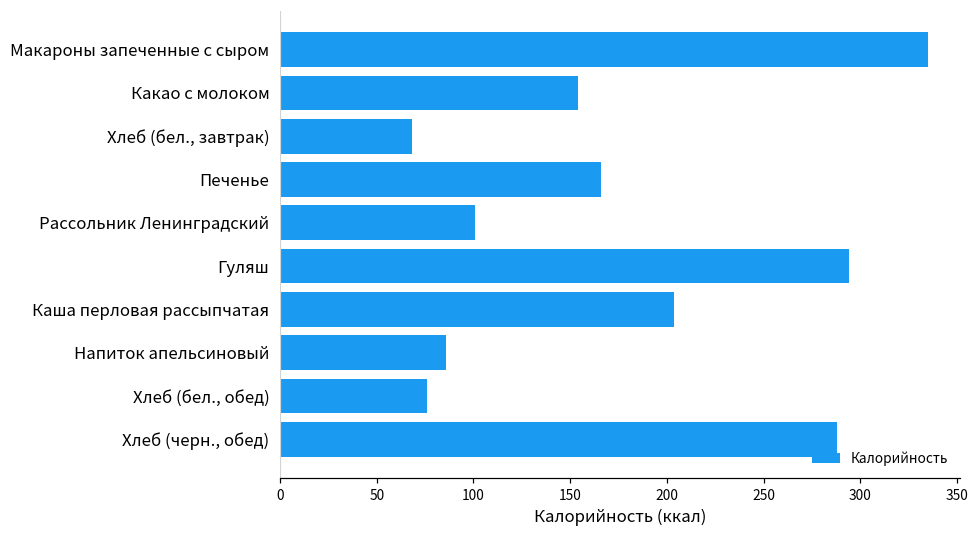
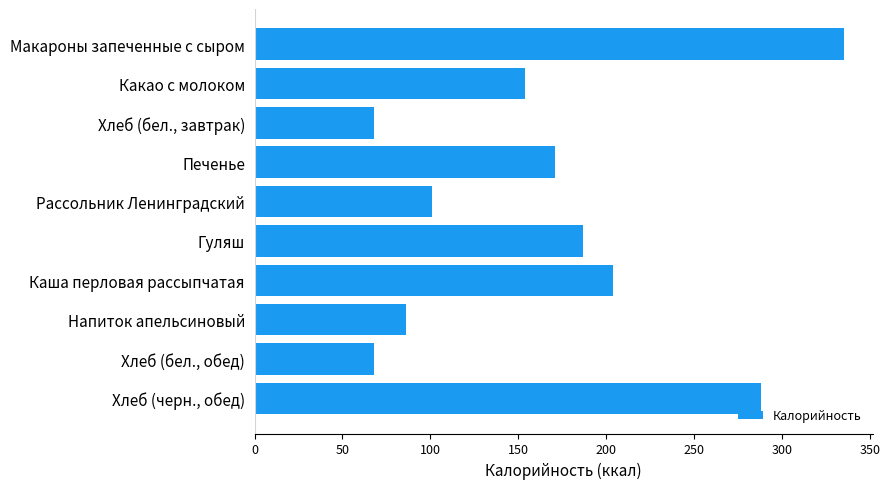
Печенье: 166 -> 171
Гуляш: 294 -> 187
Хлеб (бел., обед): 76 -> 68
